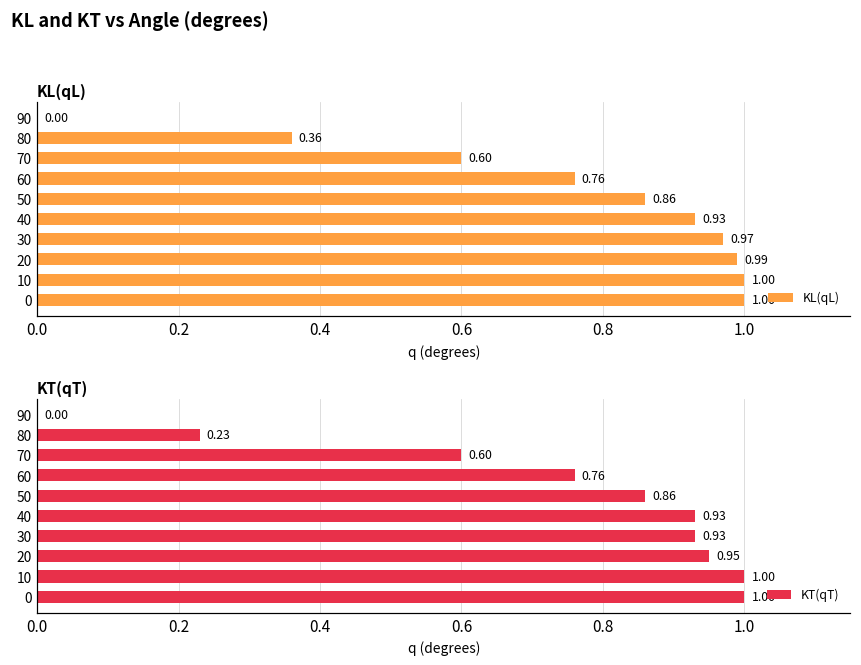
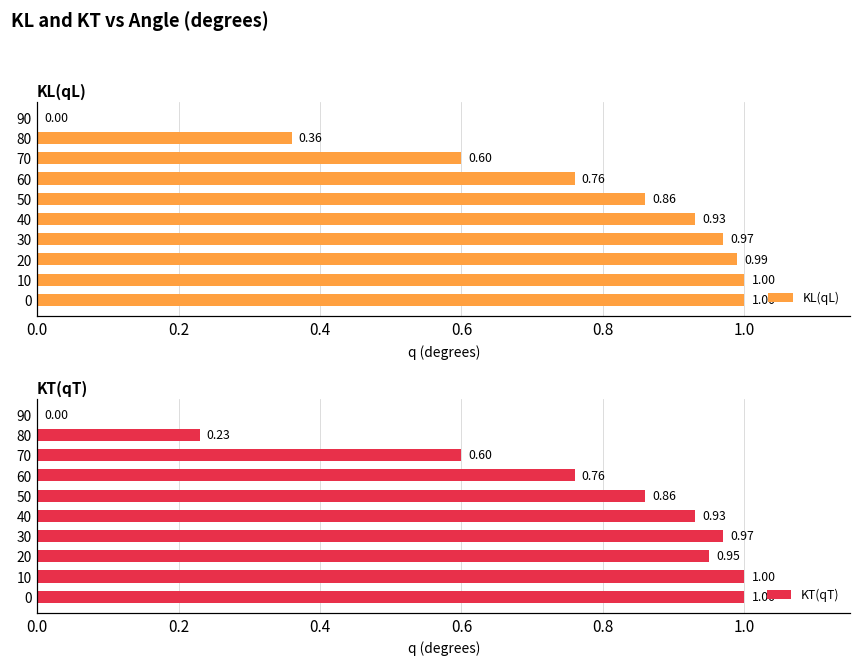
KT(qT), 30: 0.93 -> 0.97
